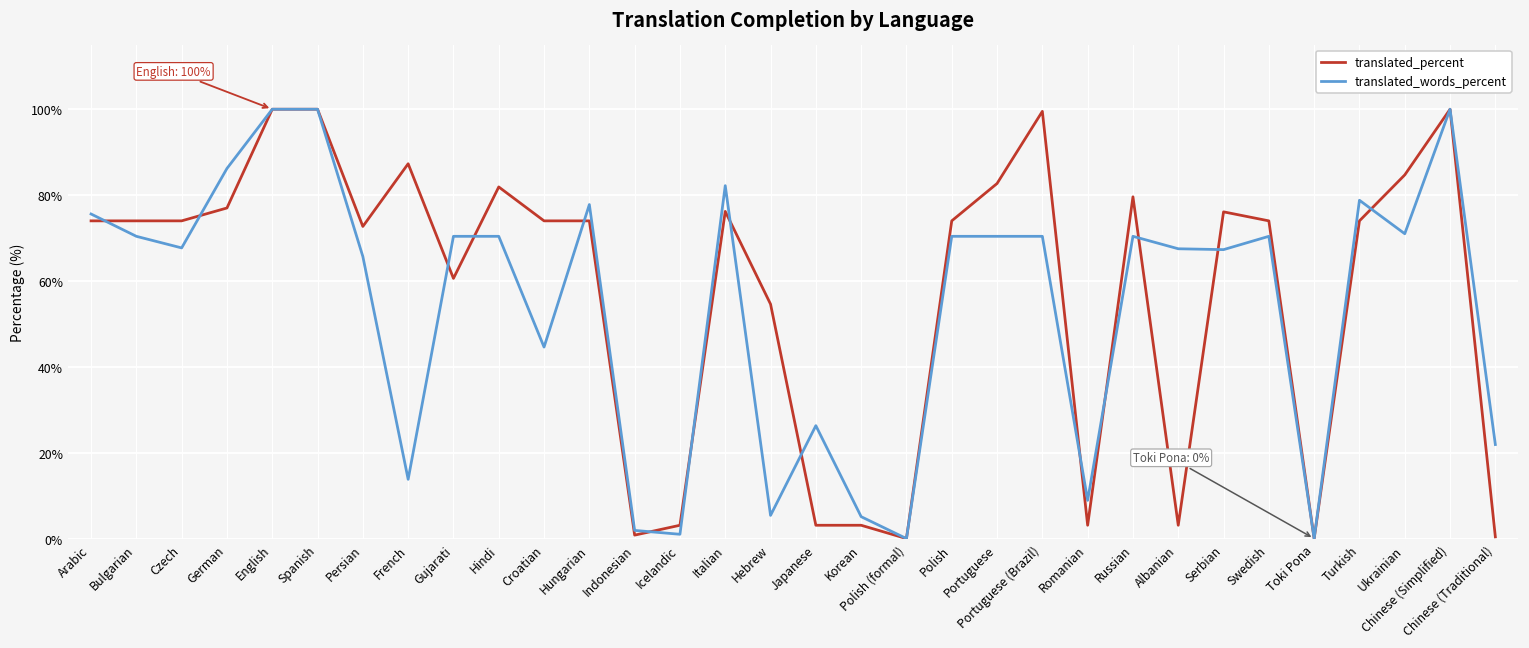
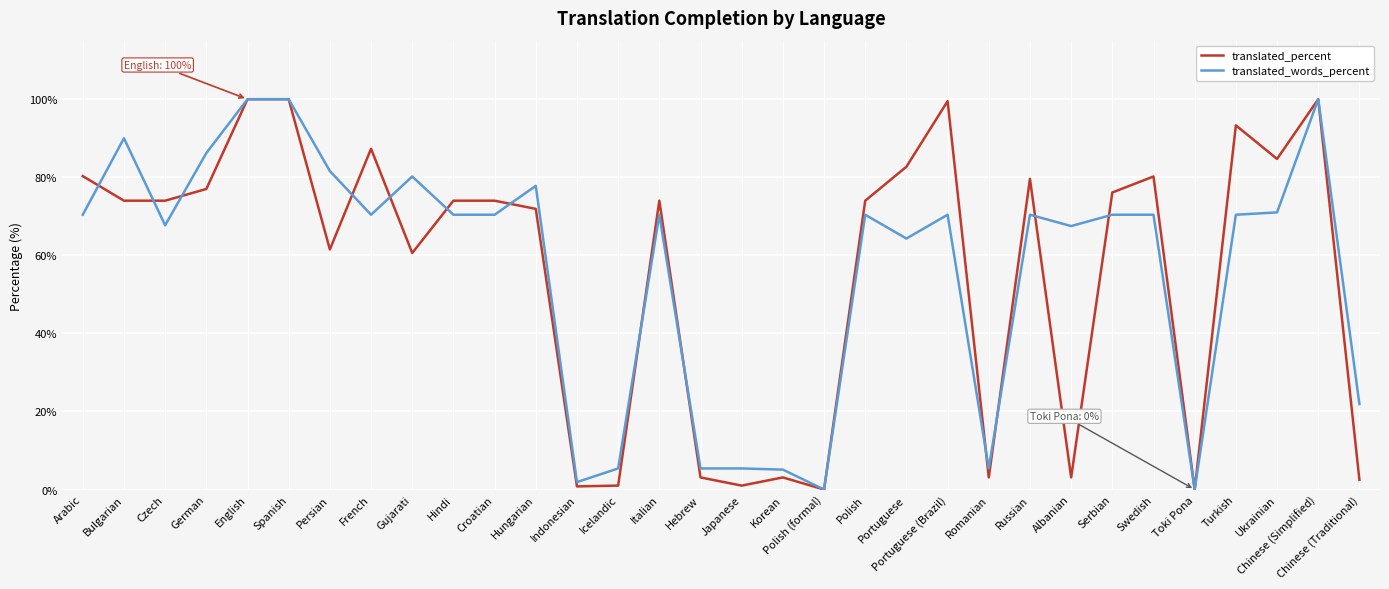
translated_percent, Arabic: 74% -> 80%
translated_words_percent, Arabic: 76% -> 70%
translated_words_percent, Bulgarian: 70% -> 90%
translated_percent, Persian: 73% -> 62%
translated_words_percent, Persian: 66% -> 82%
translated_words_percent, French: 14% -> 70%
translated_words_percent, Gujarati: 70% -> 80%
translated_percent, Hindi: 82% -> 74%
translated_words_percent, Croatian: 45% -> 70%
translated_percent, Hungarian: 74% -> 72%
translated_percent, Icelandic: 3% -> 1%
translated_words_percent, Icelandic: 1% -> 5%
translated_percent, Italian: 76% -> 74%
translated_words_percent, Italian: 82% -> 70%
translated_percent, Hebrew: 55% -> 3%
translated_percent, Japanese: 3% -> 1%
translated_words_percent, Japanese: 26% -> 5%
translated_words_percent, Portuguese: 70% -> 64%
translated_words_percent, Romanian: 9% -> 5%
translated_words_percent, Serbian: 67% -> 70%
translated_percent, Swedish: 74% -> 80%
translated_percent, Turkish: 74% -> 93%
translated_words_percent, Turkish: 79% -> 70%
translated_percent, Chinese (Traditional): 0% -> 3%
